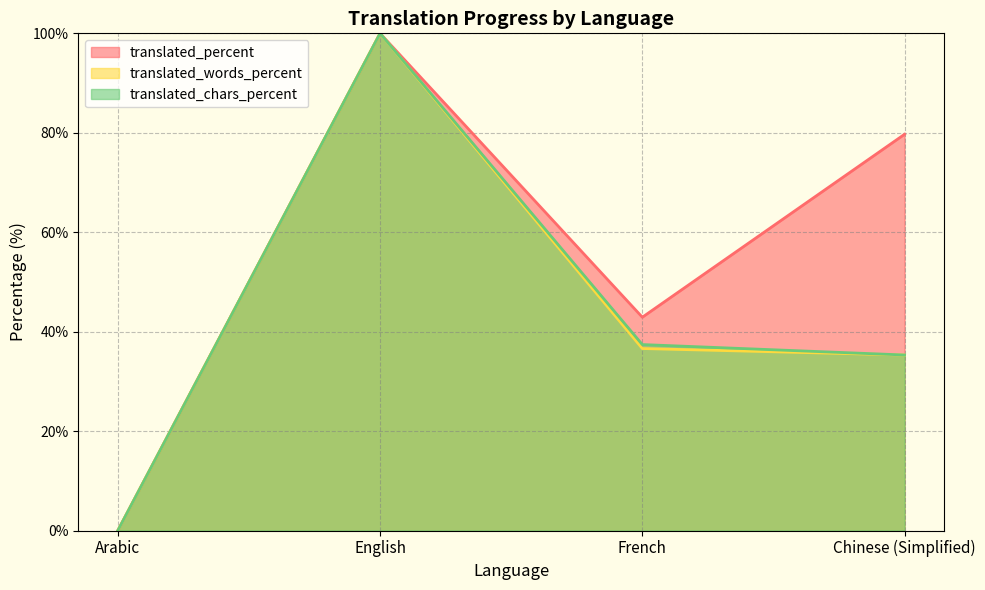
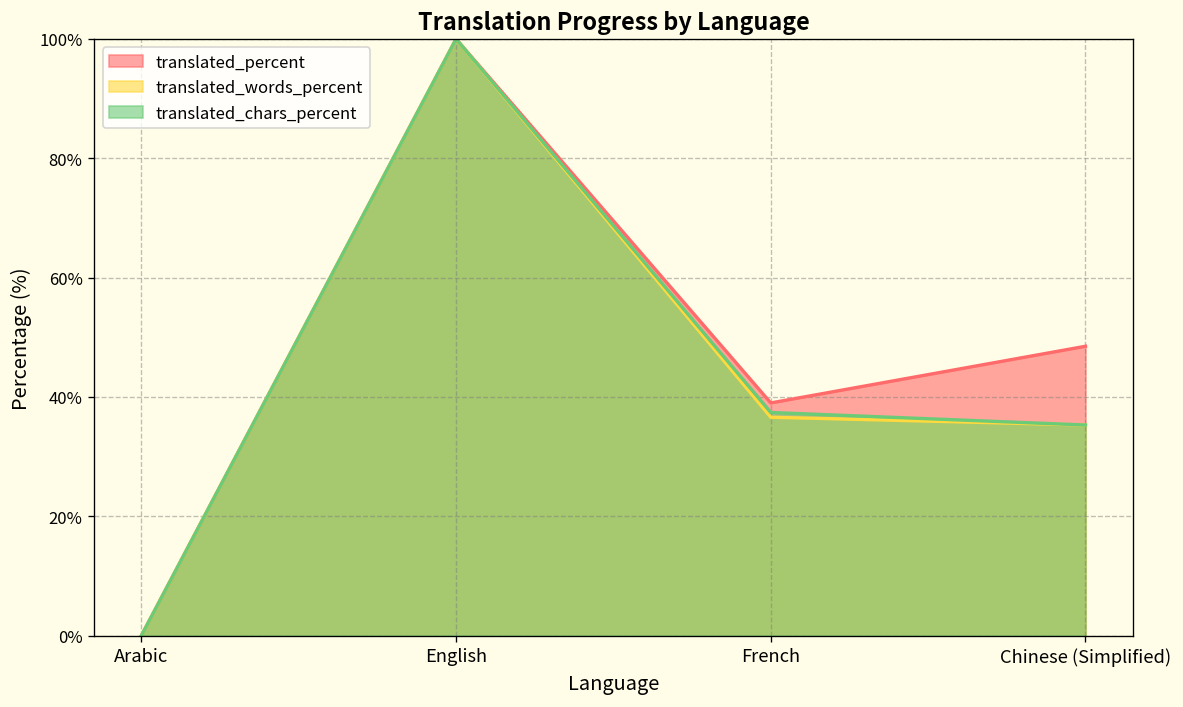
translated_percent, French: 43% -> 39%
translated_percent, Chinese (Simplified): 80% -> 49%
